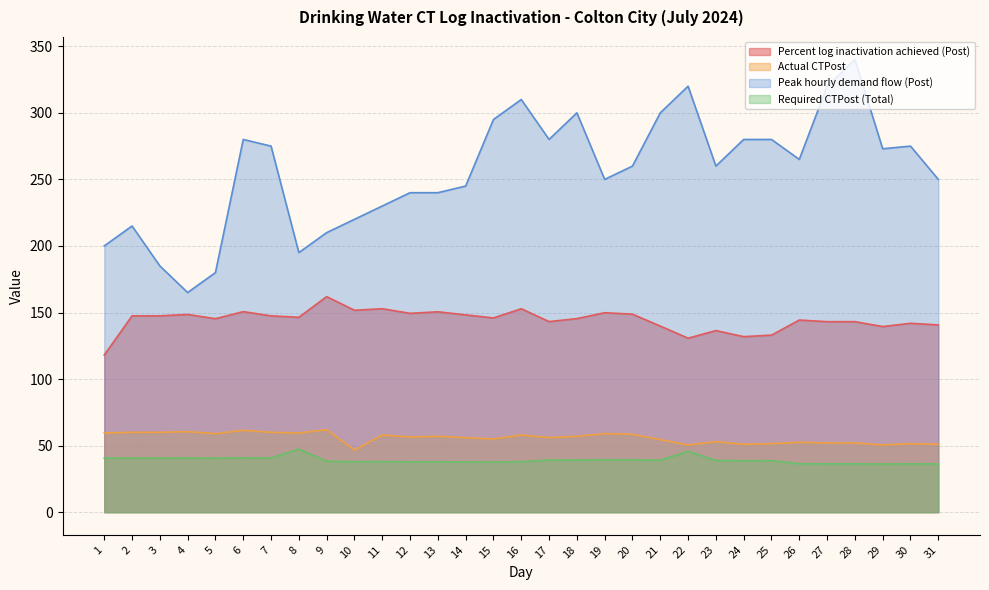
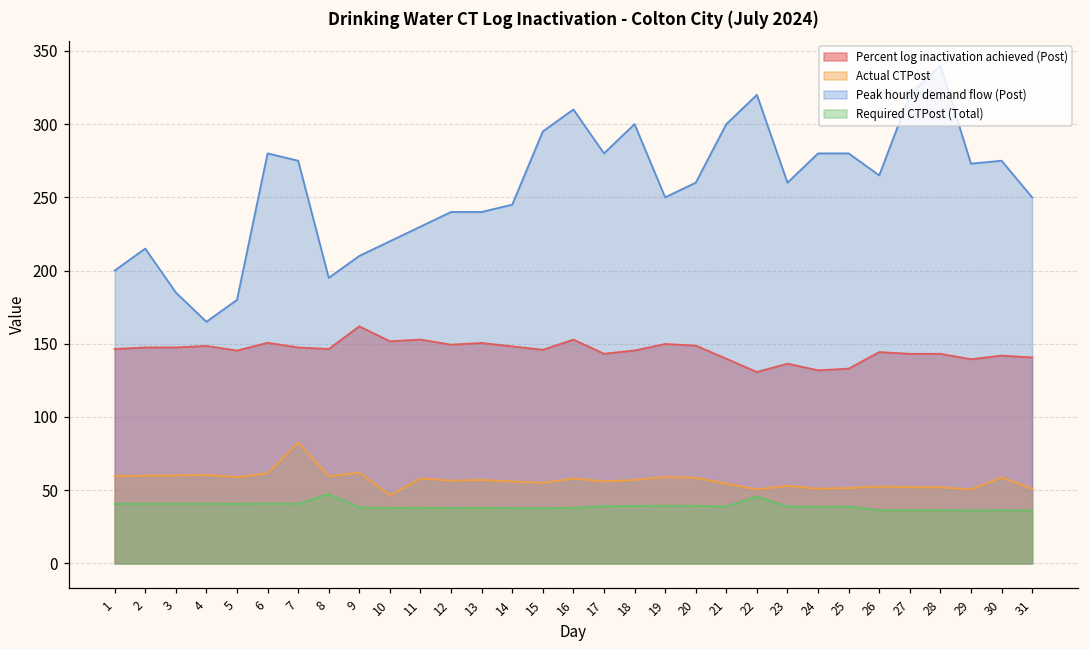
Percent log inactivation achieved (Post), 1: 118 -> 146
Actual CTPost, 7: 60 -> 83
Actual CTPost, 30: 52 -> 59
